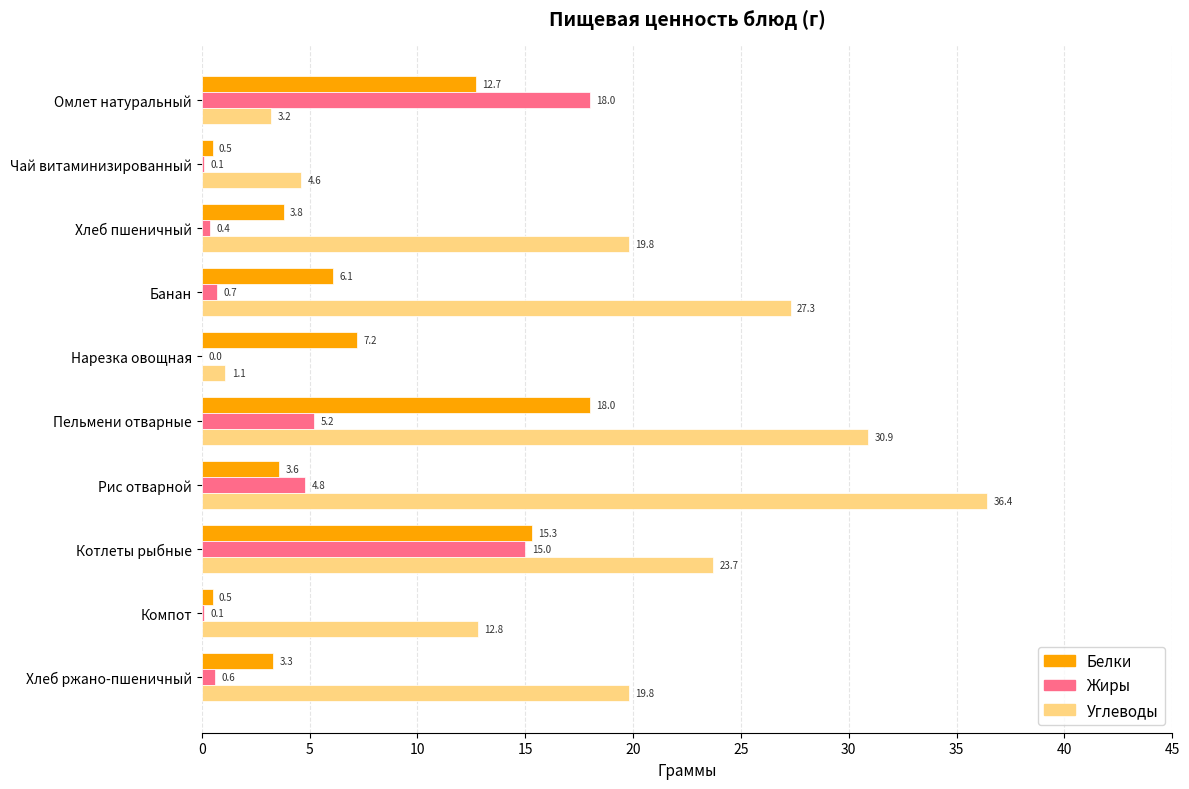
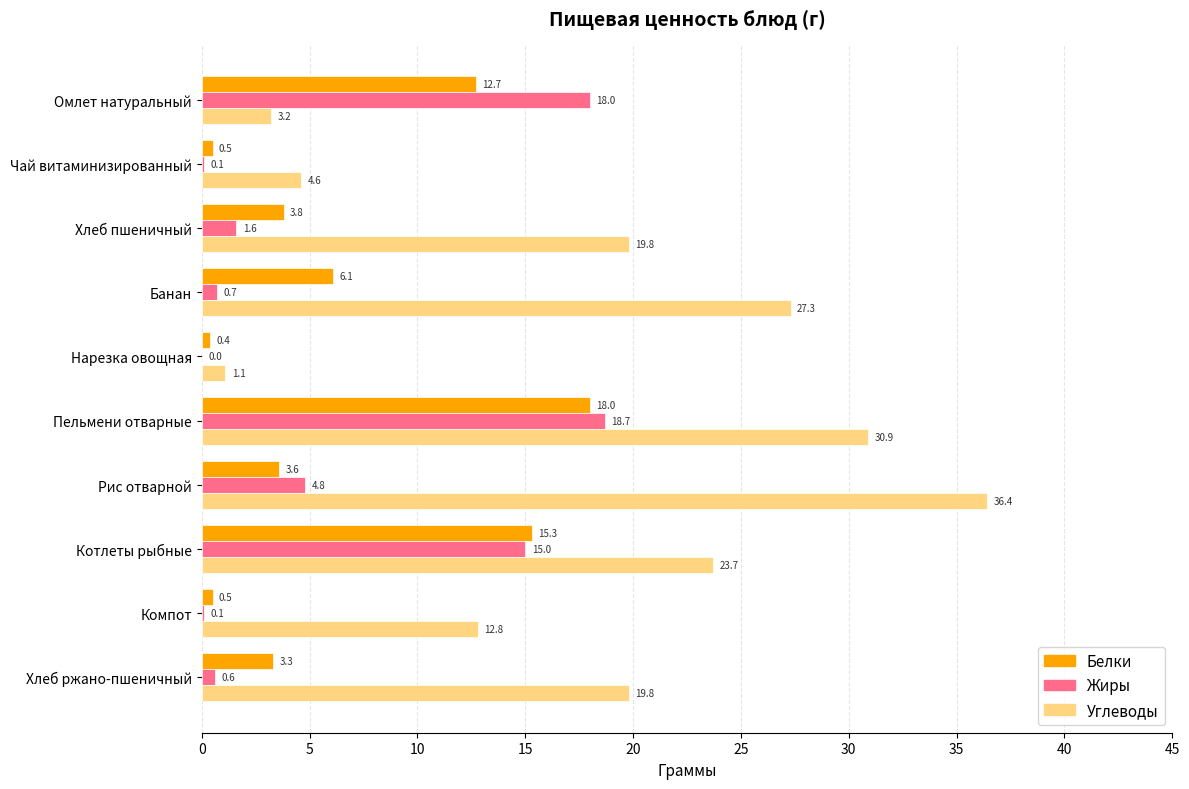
Жиры, Хлеб пшеничный: 0.4 -> 1.6
Белки, Нарезка овощная: 7.2 -> 0.4
Жиры, Пельмени отварные: 5.2 -> 18.7
